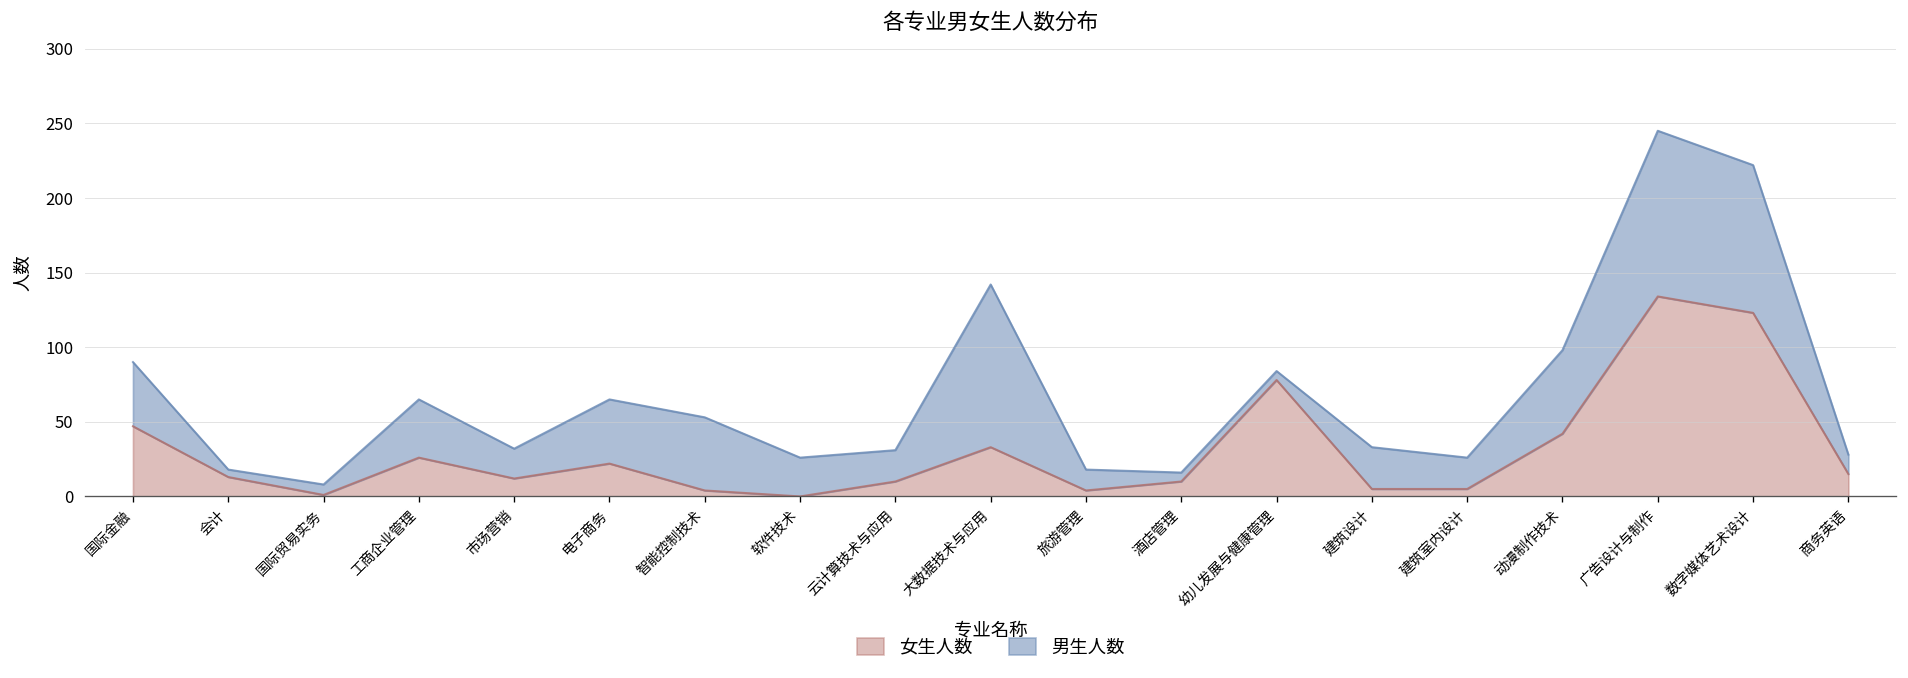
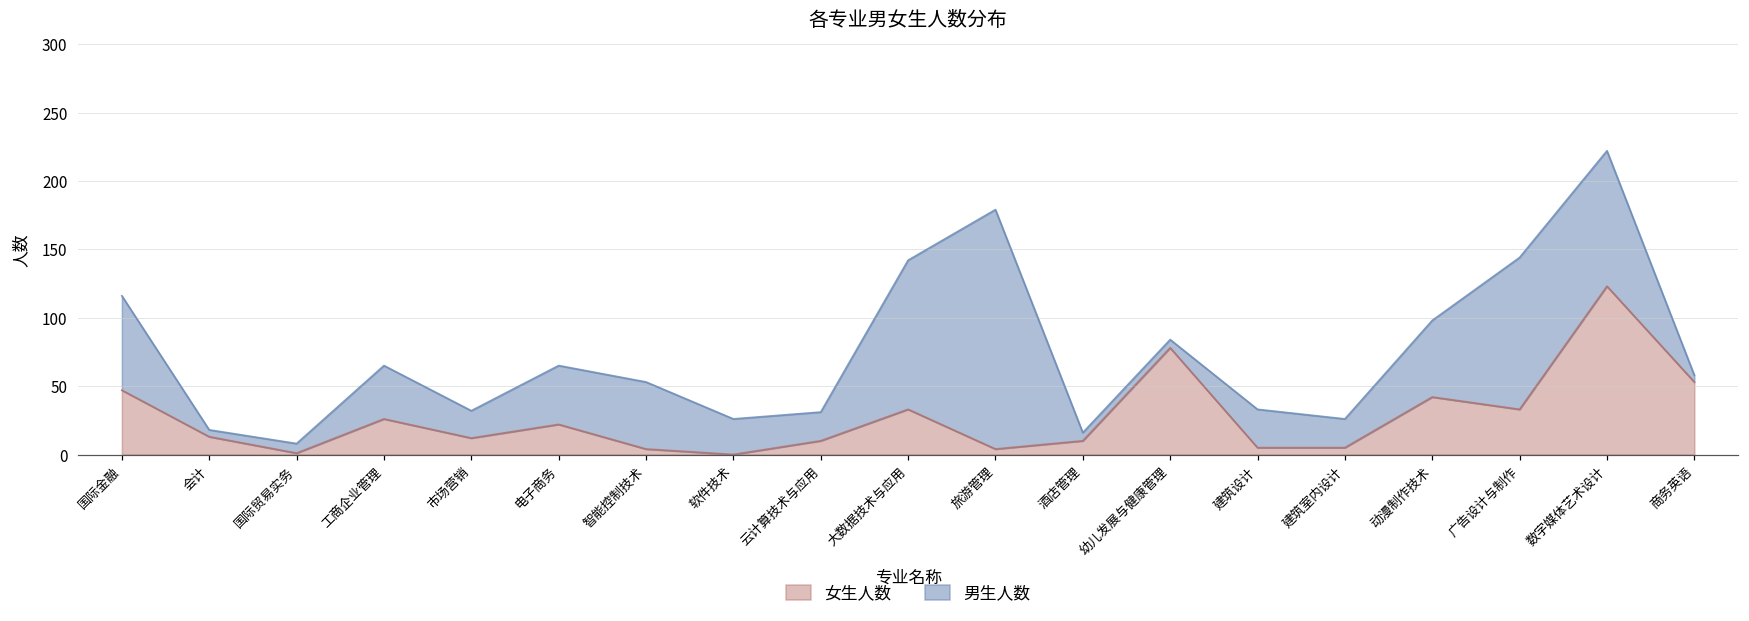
男生人数, 国际金融: 43 -> 69
男生人数, 旅游管理: 14 -> 175
女生人数, 广告设计与制作: 134 -> 33
女生人数, 商务英语: 15 -> 53
男生人数, 商务英语: 13 -> 5
